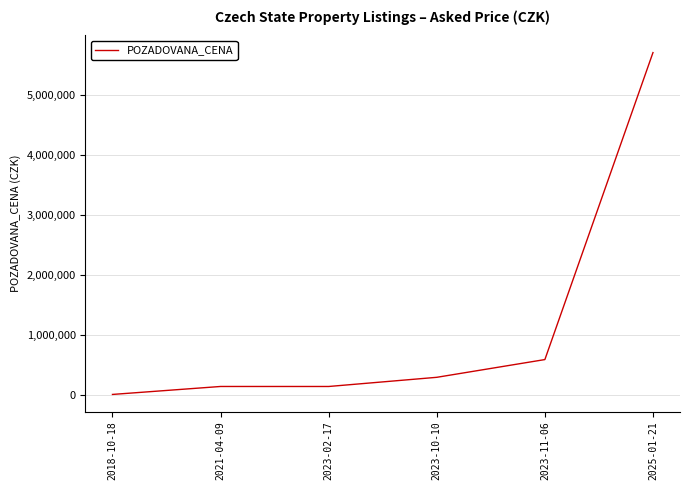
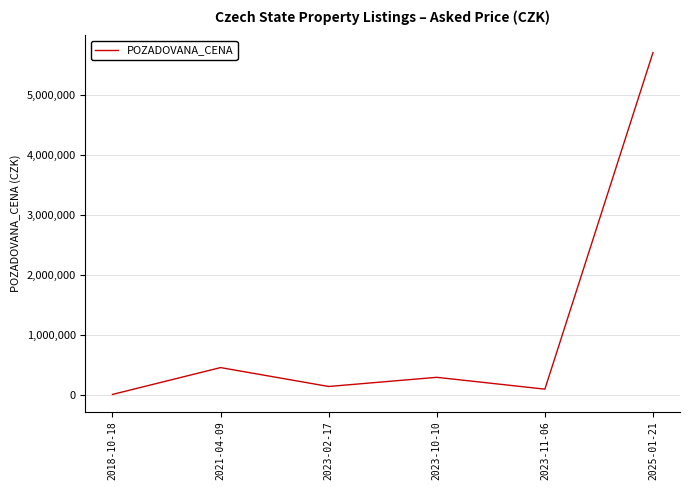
2021-04-09: 100,000 -> 500,000
2023-11-06: 600,000 -> 100,000
